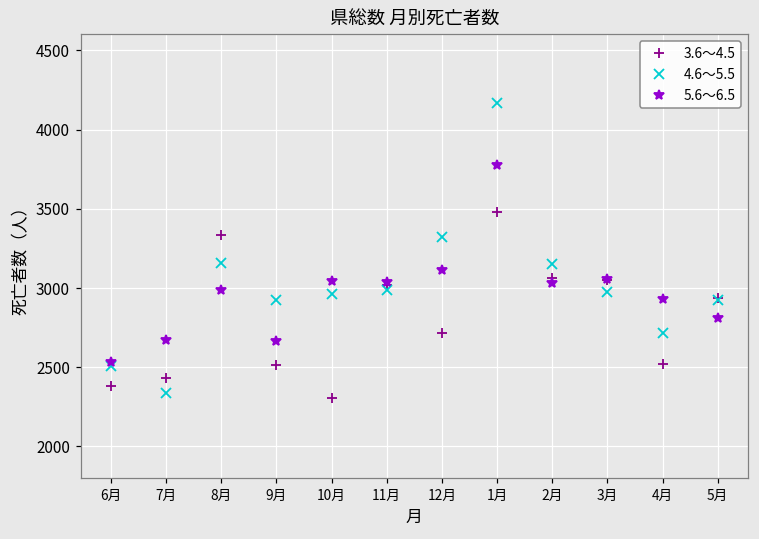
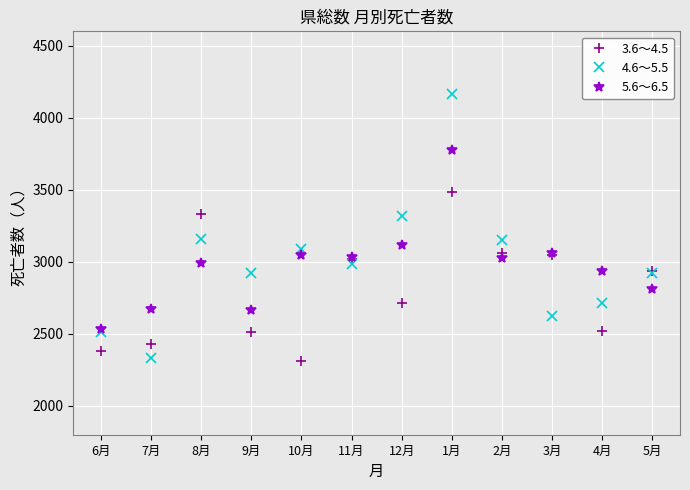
4.6〜5.5, 10月: 2970 -> 3090
4.6〜5.5, 3月: 2980 -> 2630
